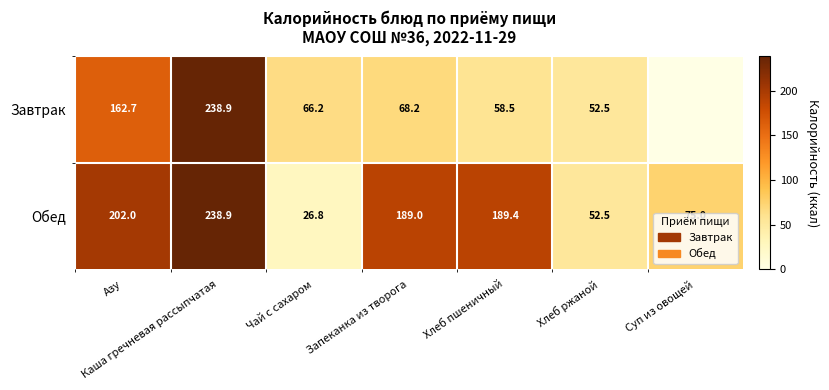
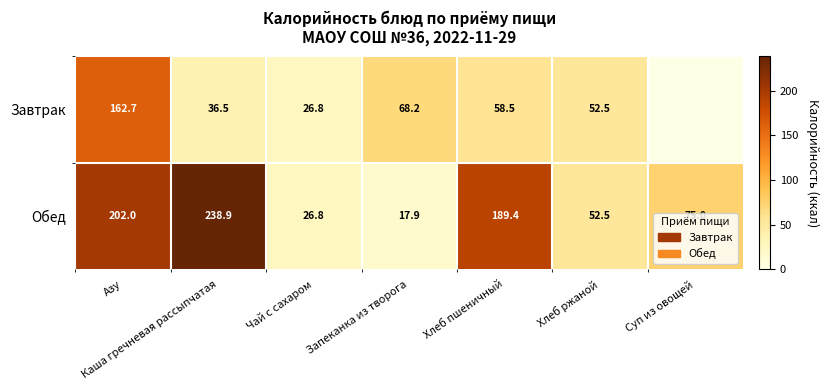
Завтрак, Каша гречневая рассыпчатая: 238.9 -> 36.5
Завтрак, Чай с сахаром: 66.2 -> 26.8
Обед, Запеканка из творога: 189.0 -> 17.9
